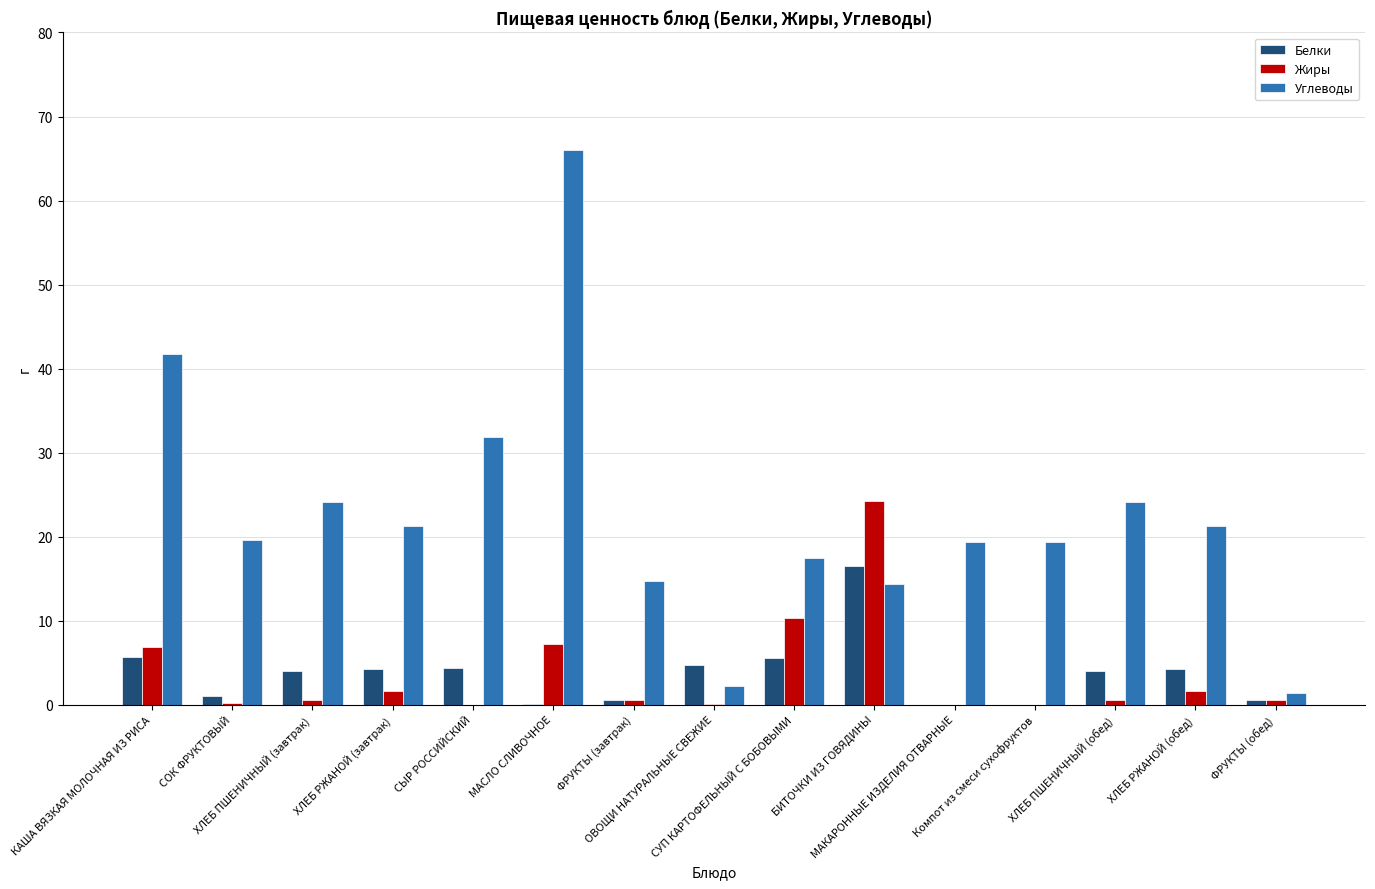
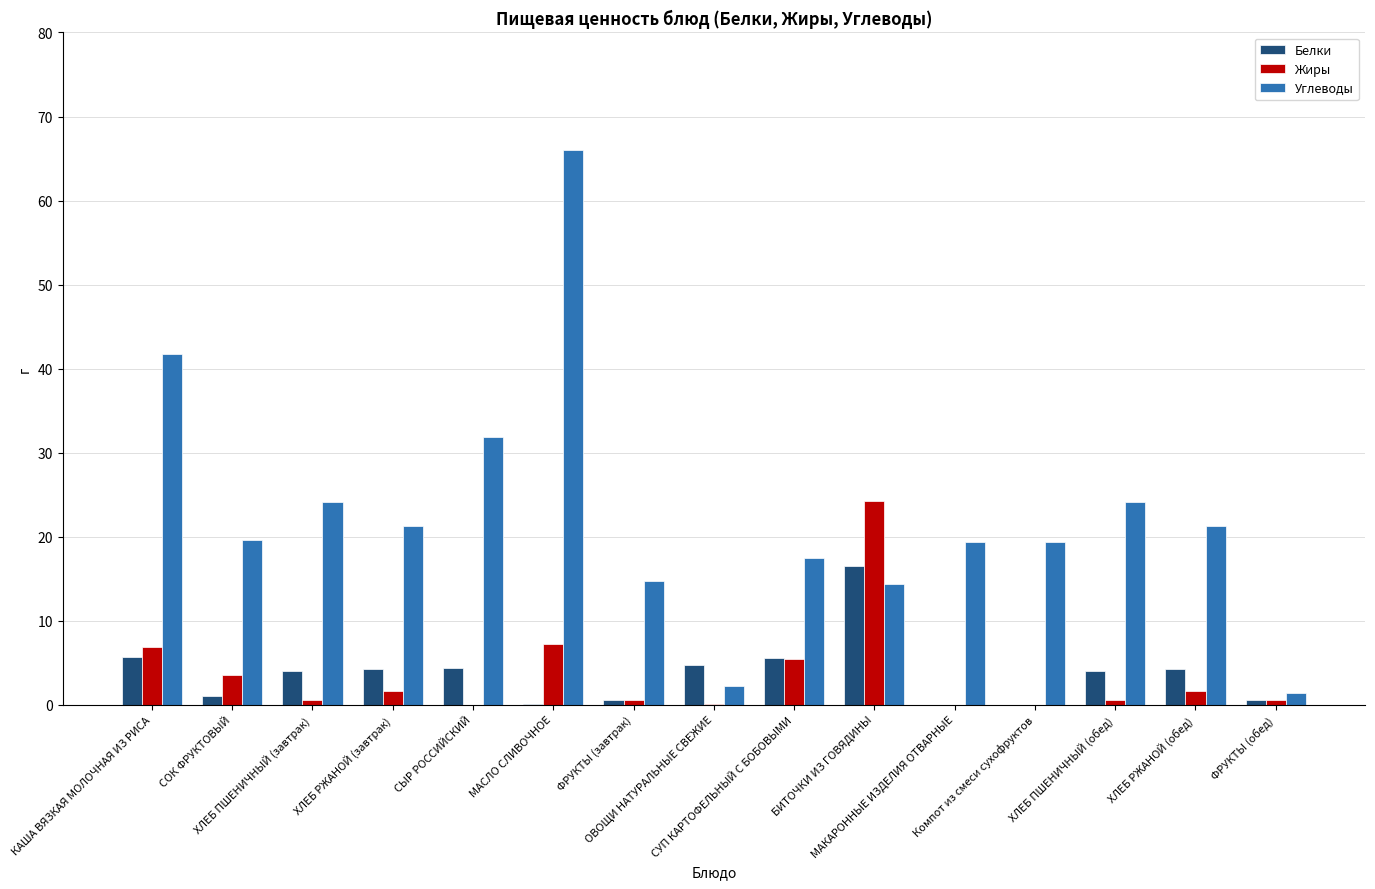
Жиры, СОК ФРУКТОВЫЙ: 0 -> 4
Жиры, СУП КАРТОФЕЛЬНЫЙ С БОБОВЫМИ: 10 -> 5
